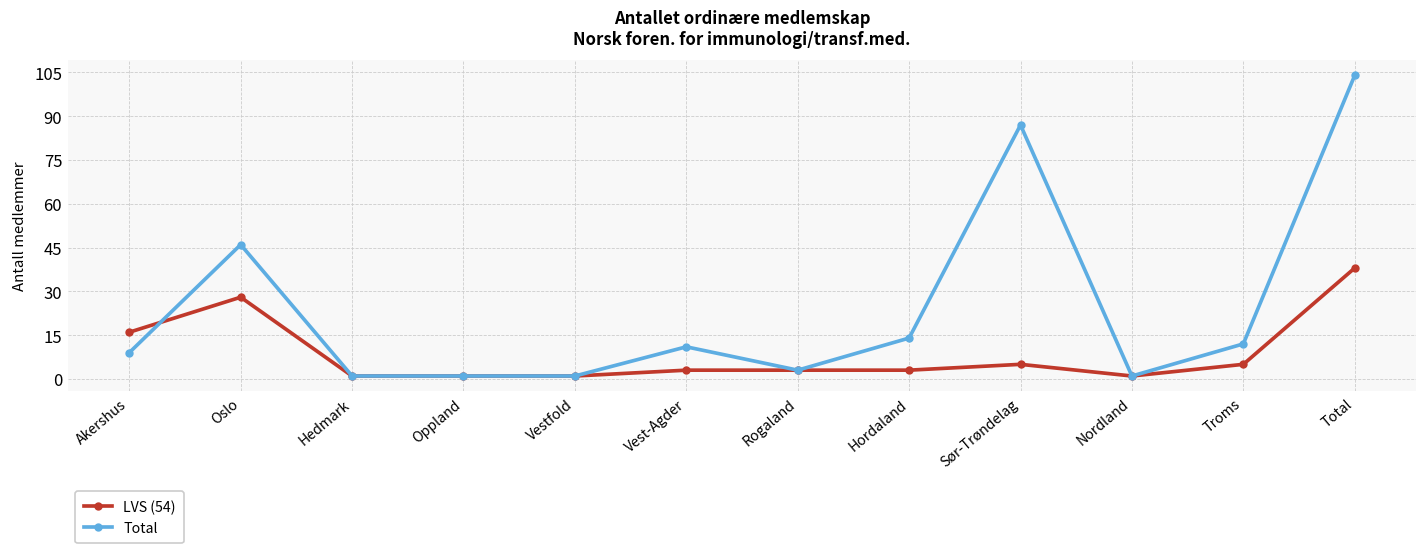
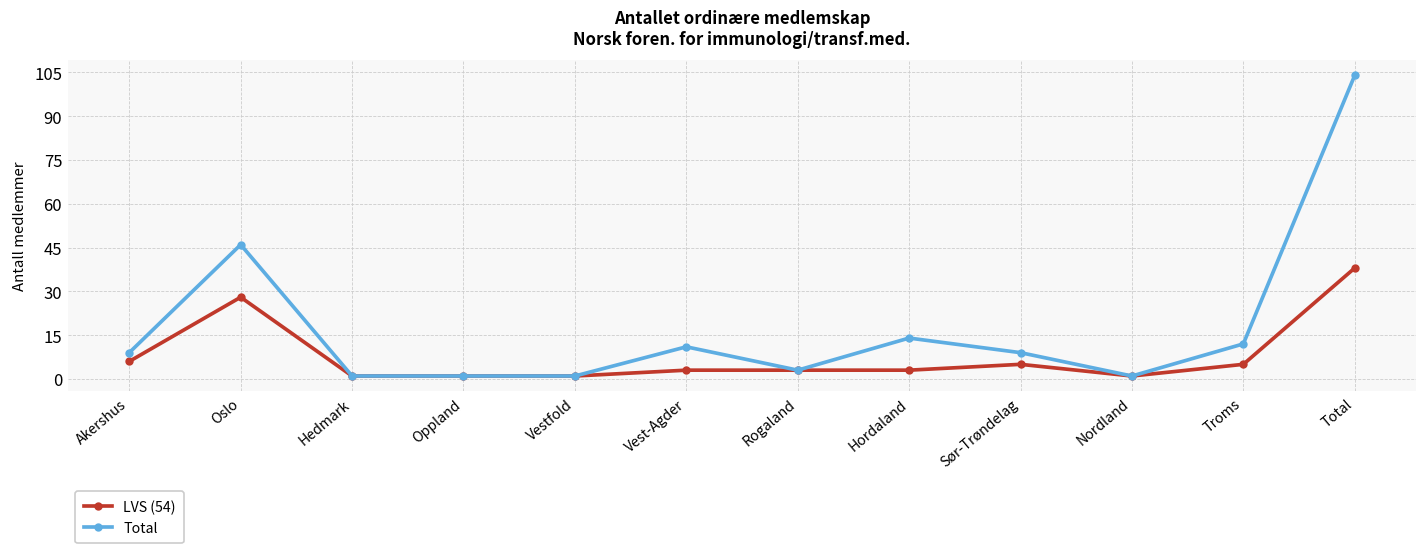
LVS (54), Akershus: 16 -> 6
Total, Sør-Trøndelag: 87 -> 9
